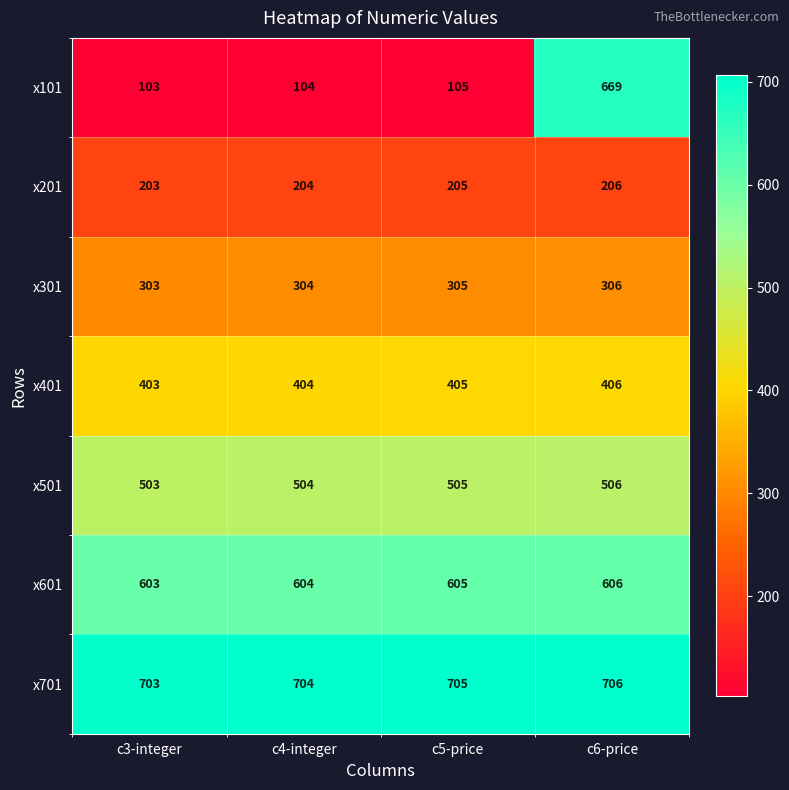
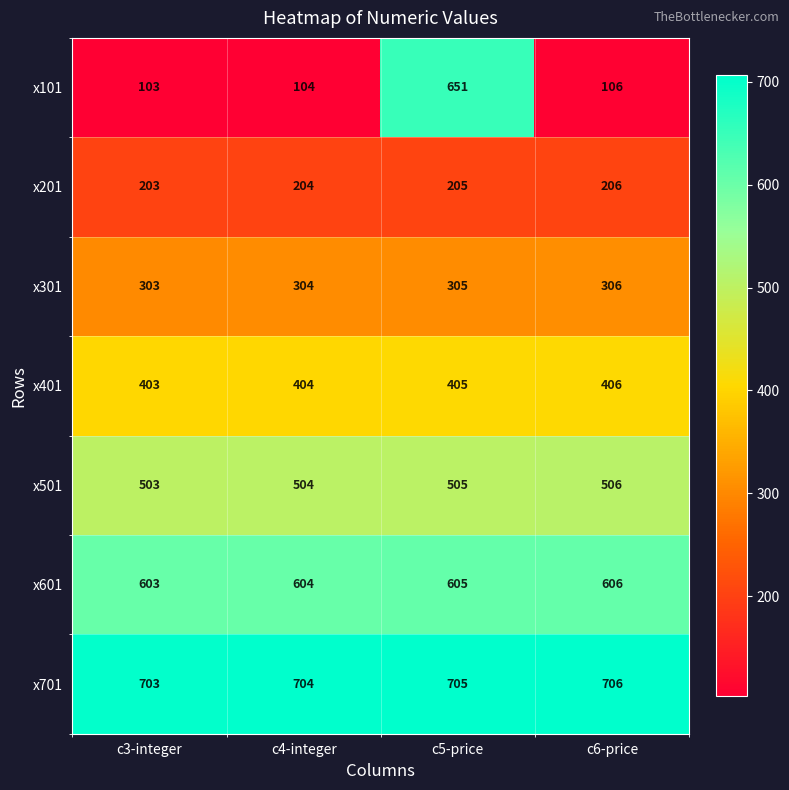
x101, c5-price: 105 -> 651
x101, c6-price: 669 -> 106
